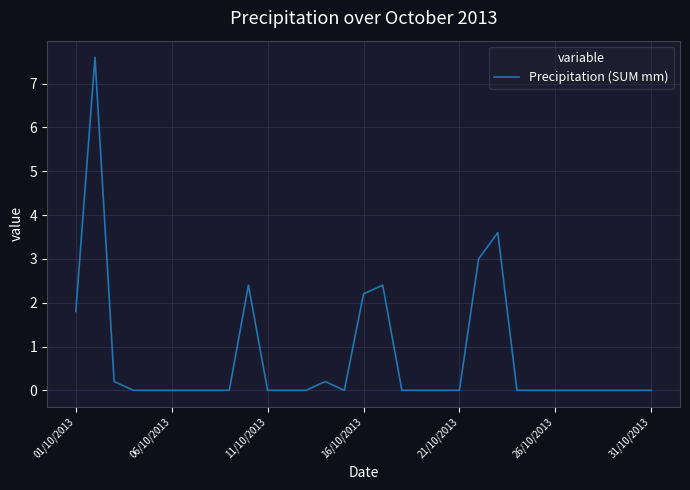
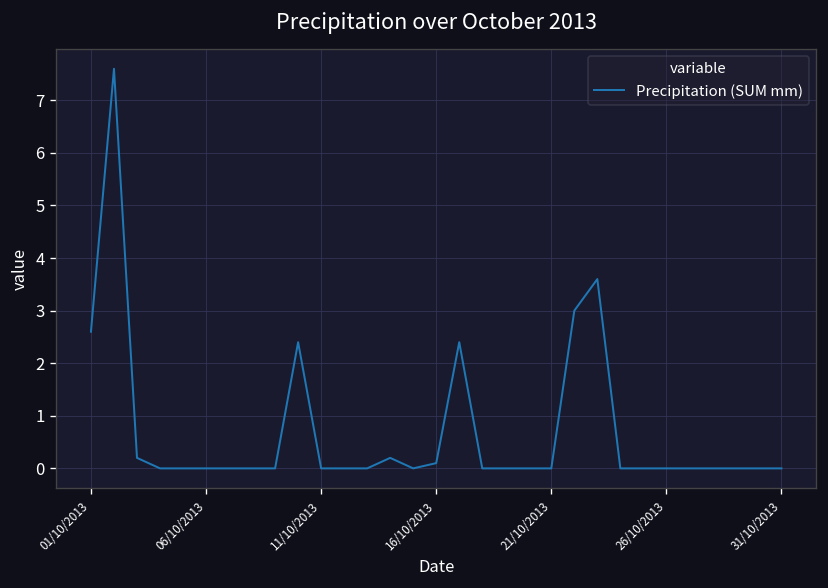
01/10/2013: 1.8 -> 2.6
16/10/2013: 2.2 -> 0.1
